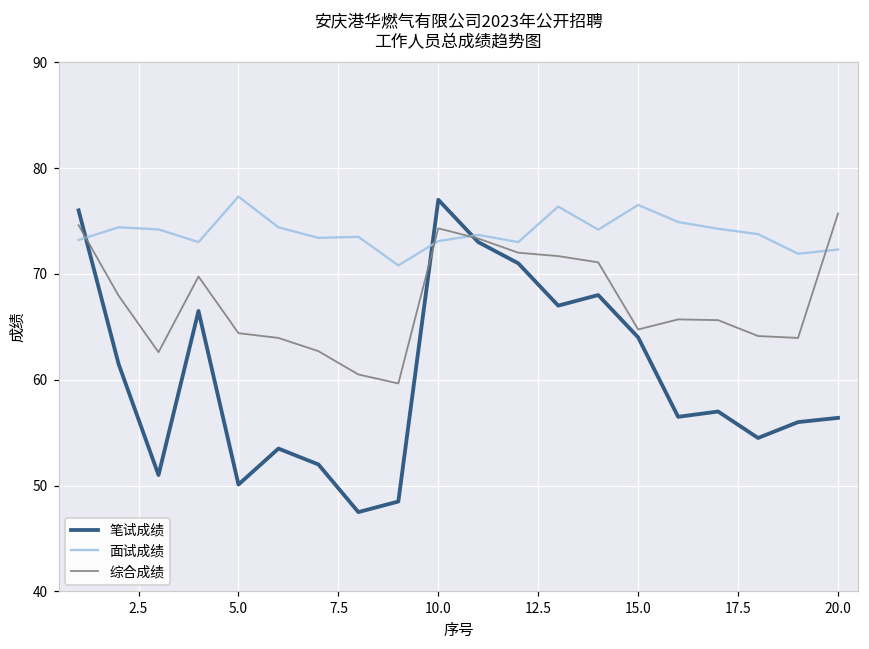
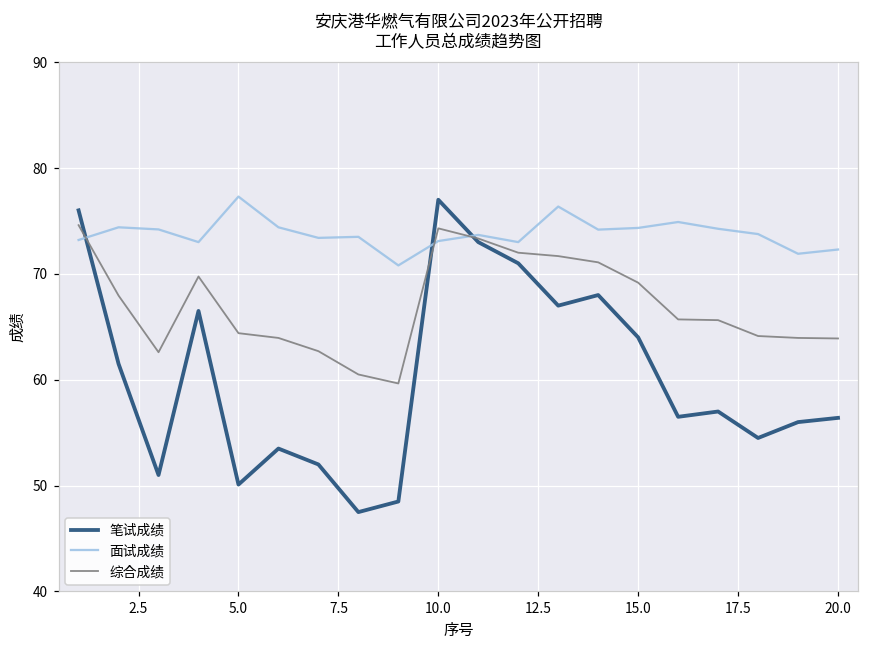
面试成绩, 15.0: 77 -> 74
综合成绩, 15.0: 65 -> 69
综合成绩, 20.0: 76 -> 64
